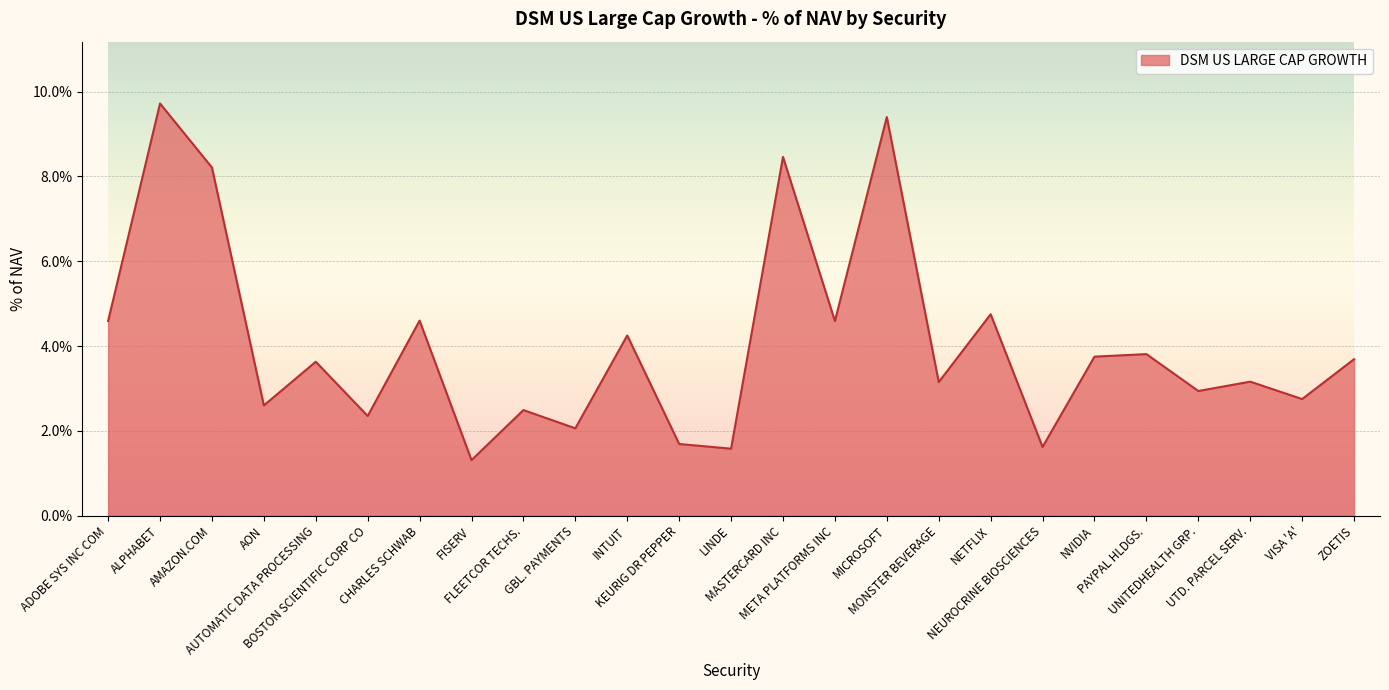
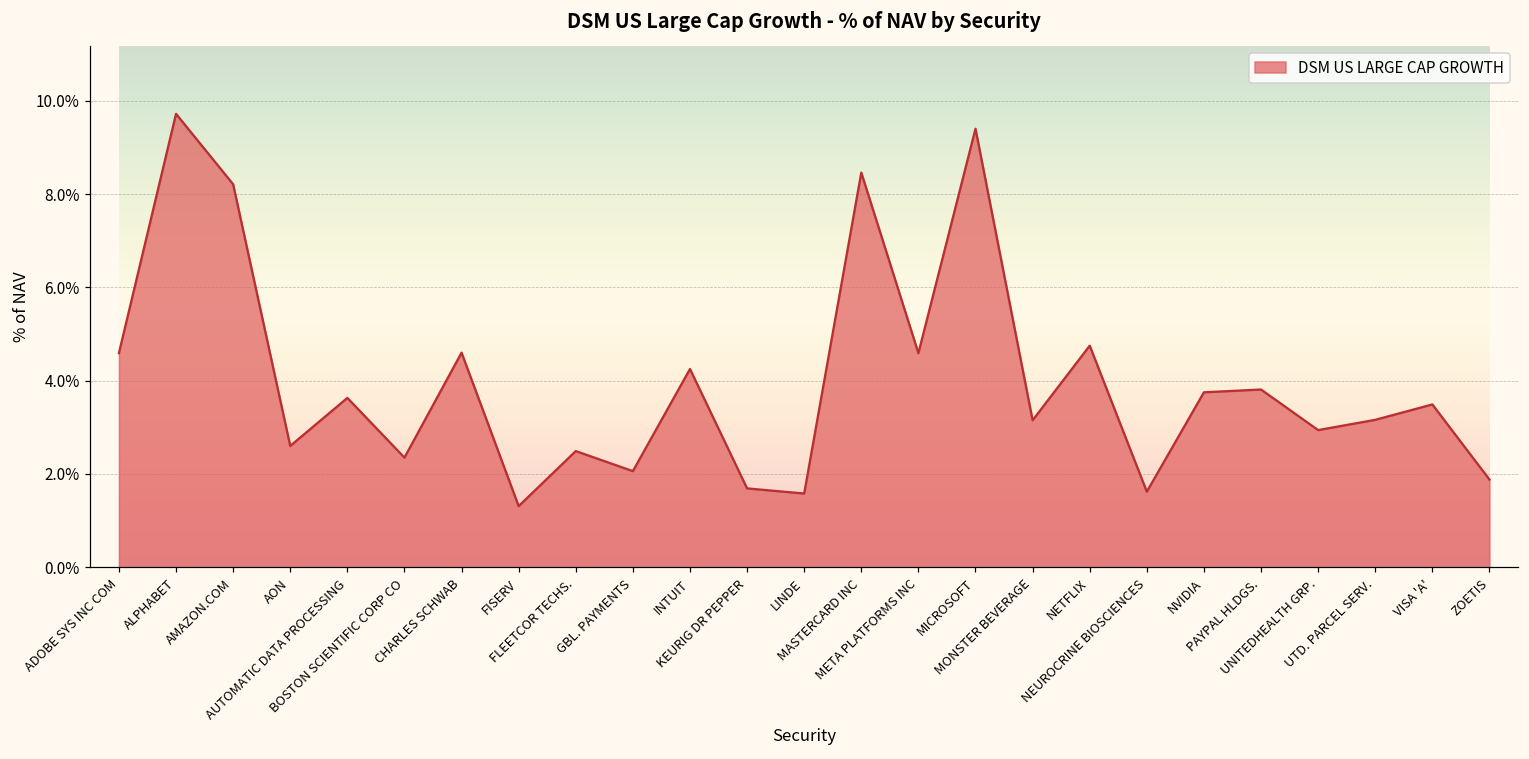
VISA 'A': 2.8% -> 3.5%
ZOETIS: 3.7% -> 1.9%
